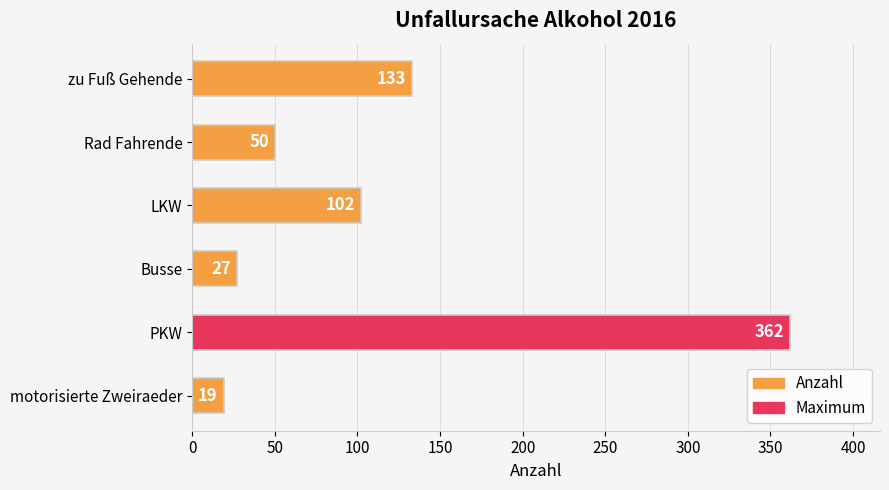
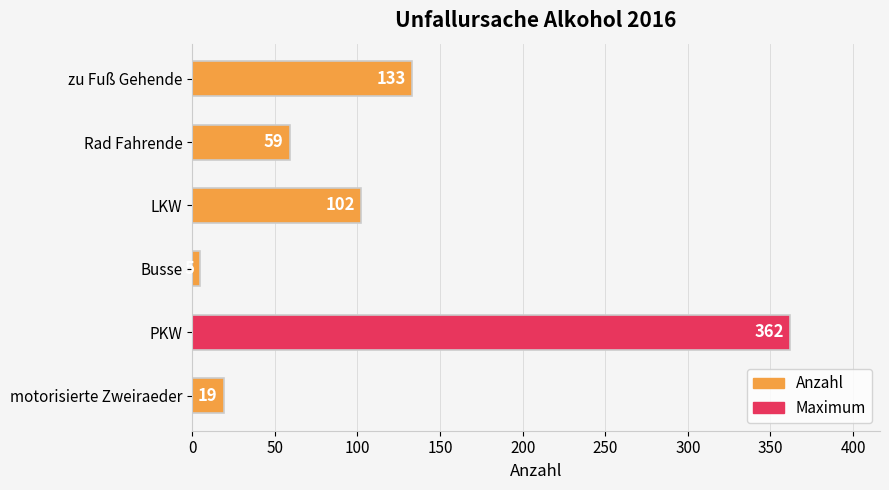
Rad Fahrende: 50 -> 59
Busse: 27 -> 5
